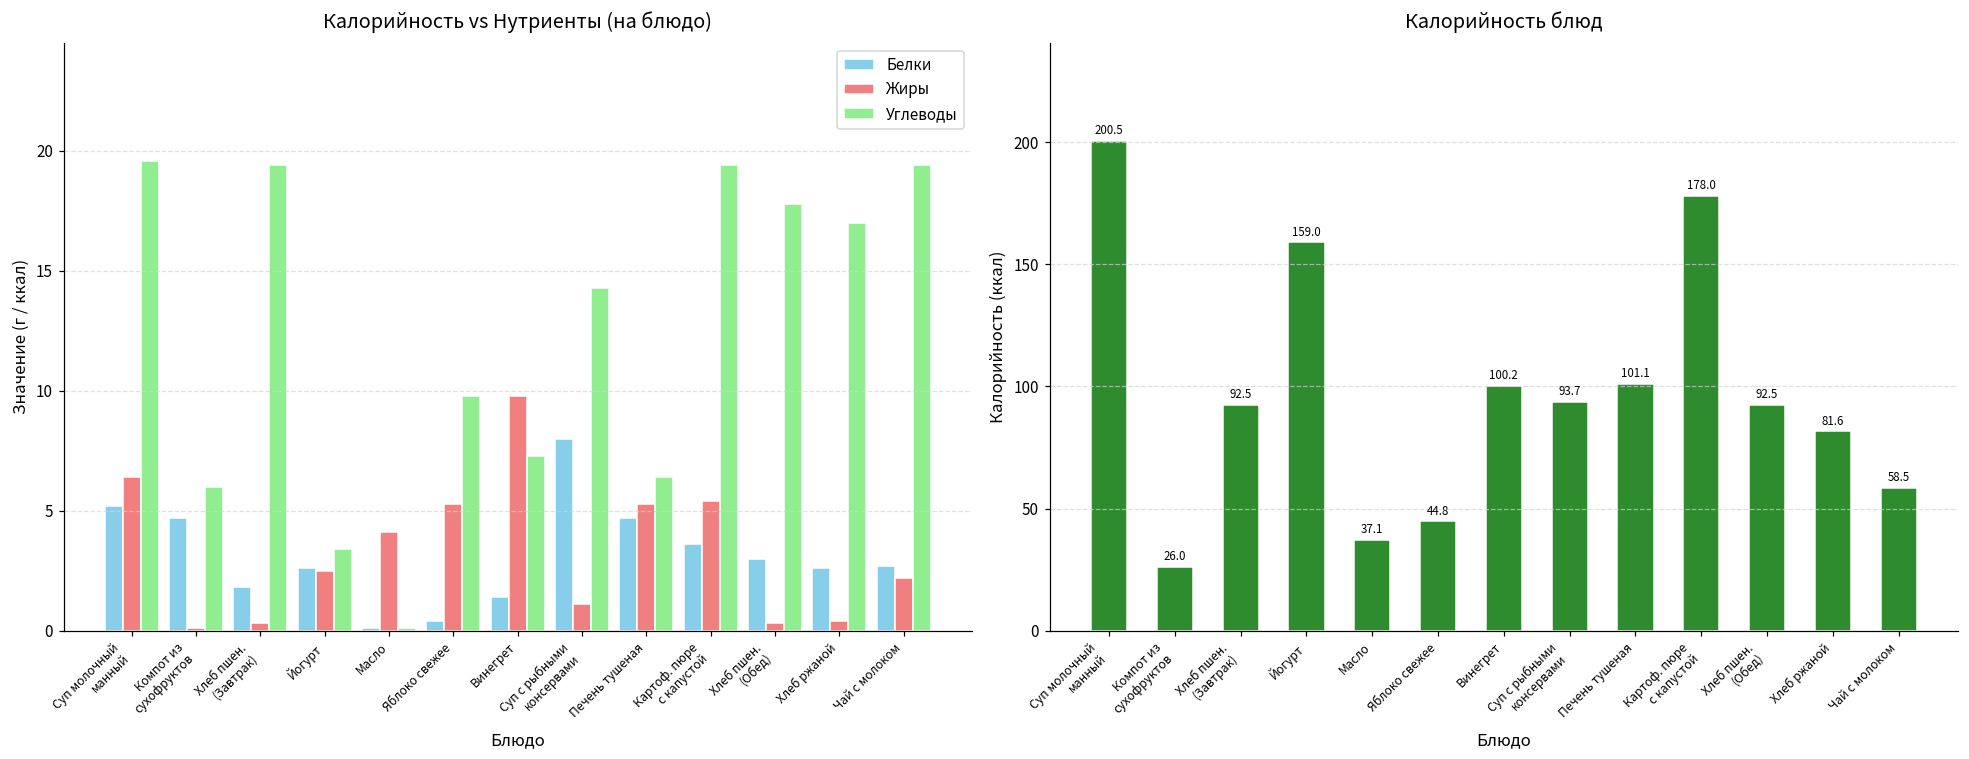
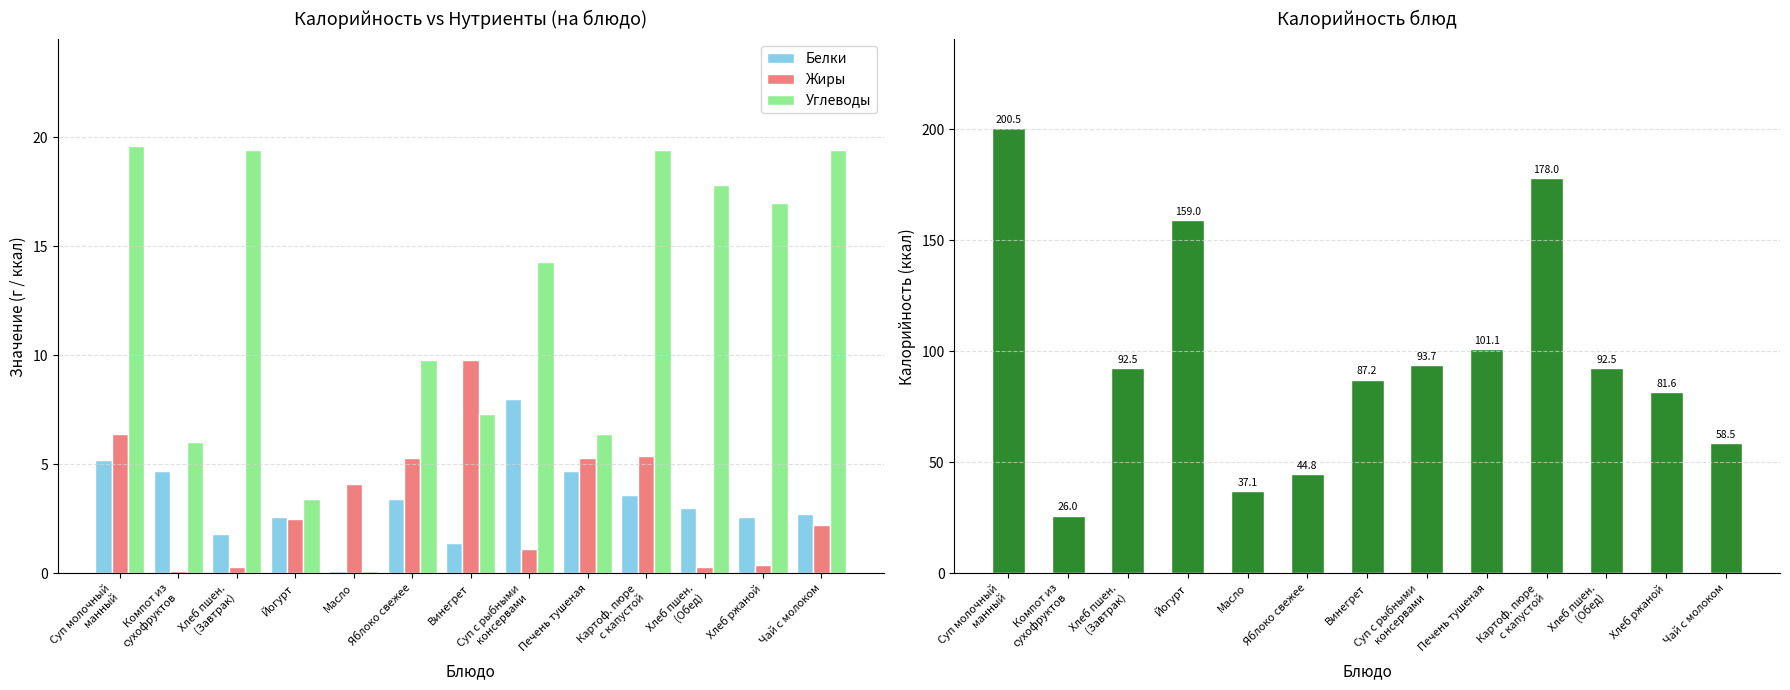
Калорийность vs Нутриенты (на блюдо), Белки, Яблоко свежее: 0.4 -> 3.4
Калорийность блюд, Винегрет: 100.2 -> 87.2
